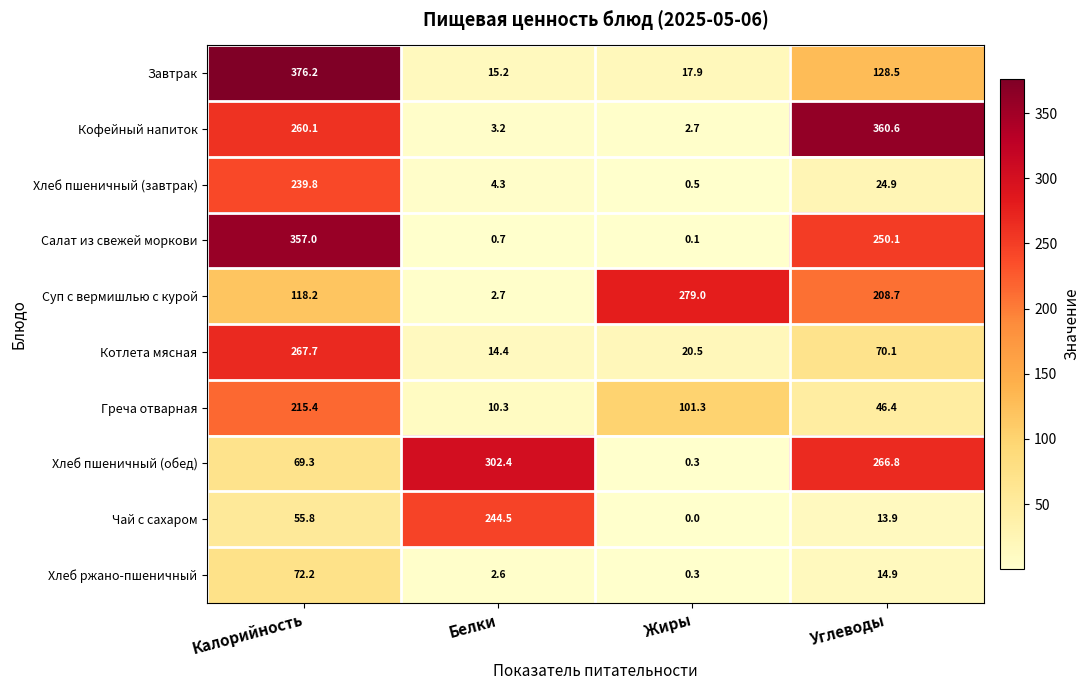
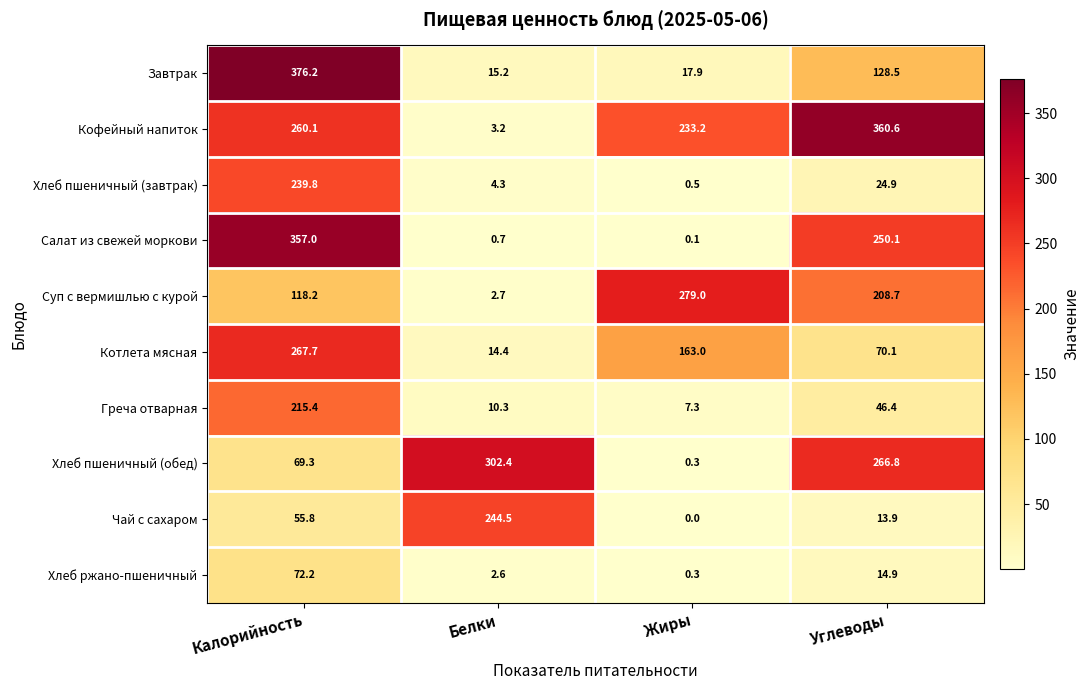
Кофейный напиток, Жиры: 2.7 -> 233.2
Котлета мясная, Жиры: 20.5 -> 163.0
Греча отварная, Жиры: 101.3 -> 7.3
